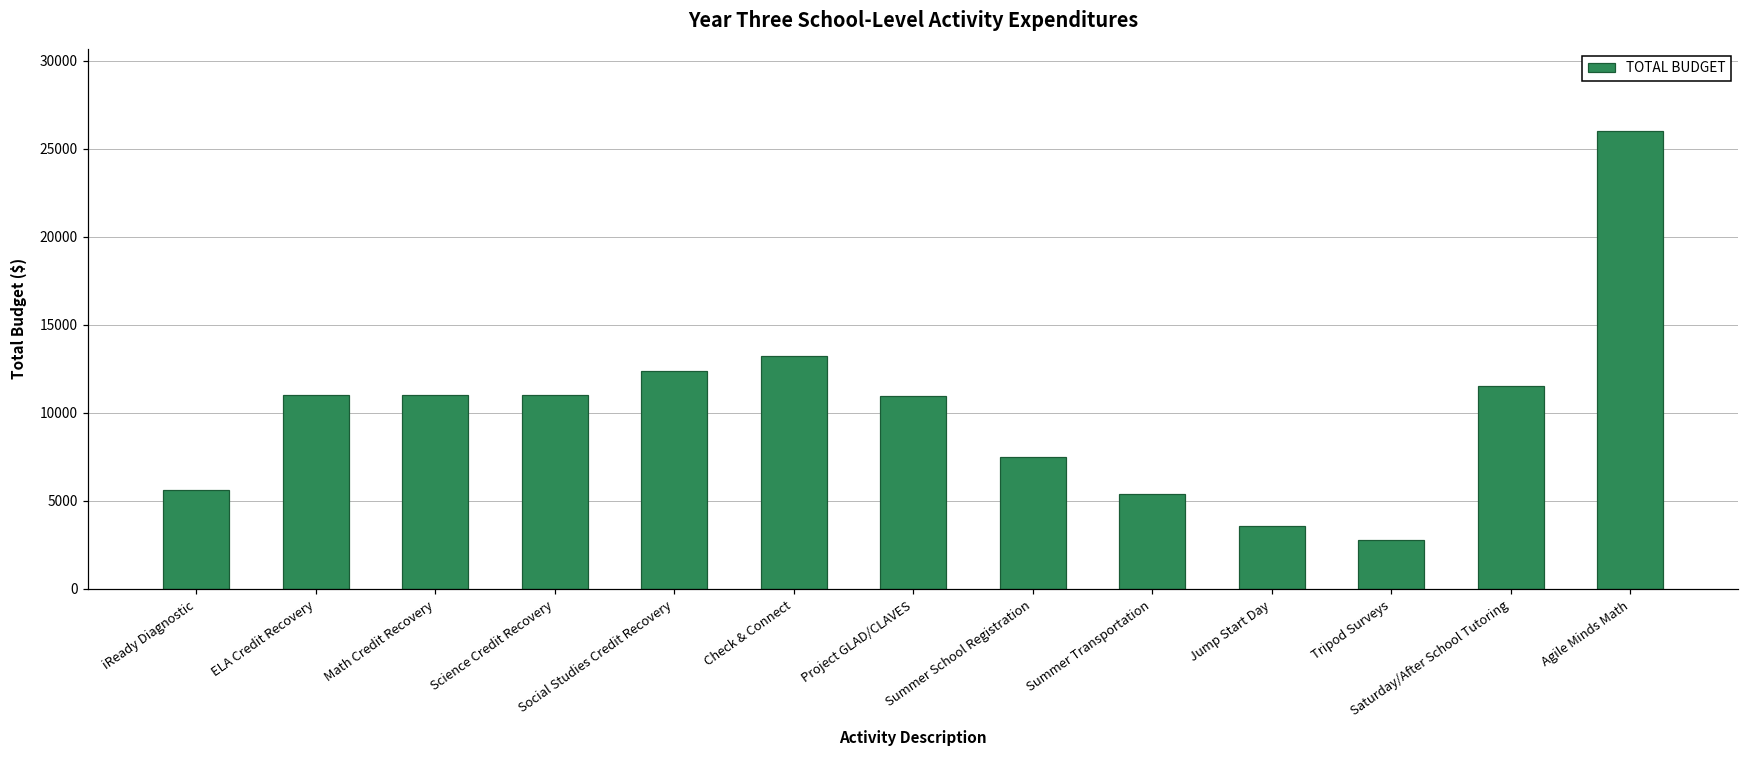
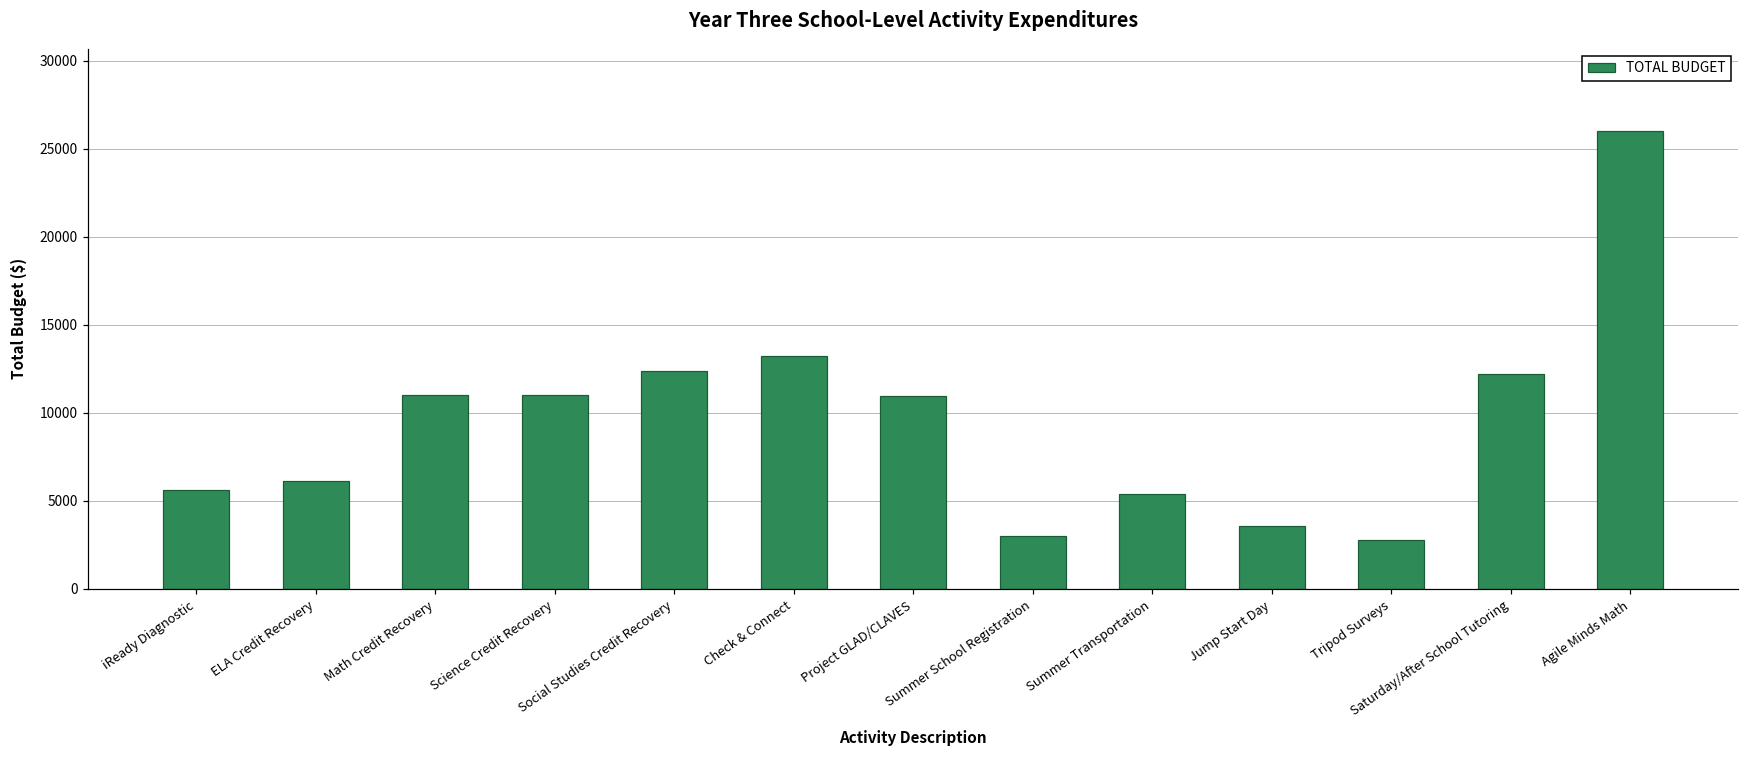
ELA Credit Recovery: 11000 -> 6100
Summer School Registration: 7500 -> 3000
Saturday/After School Tutoring: 11500 -> 12200
